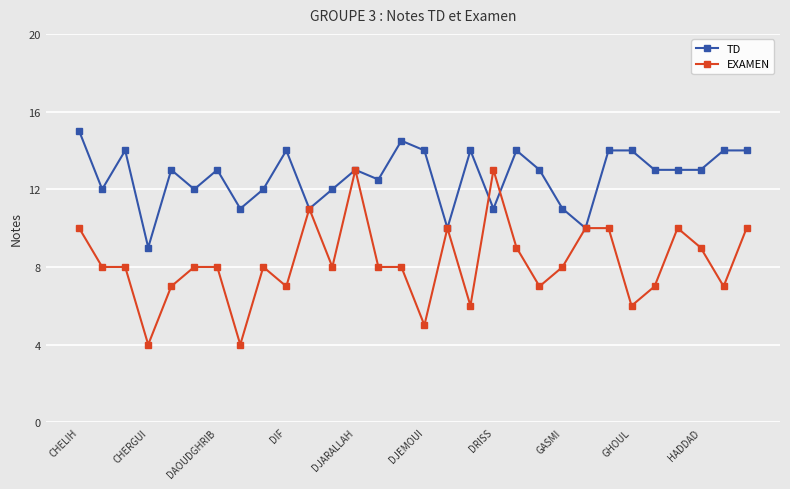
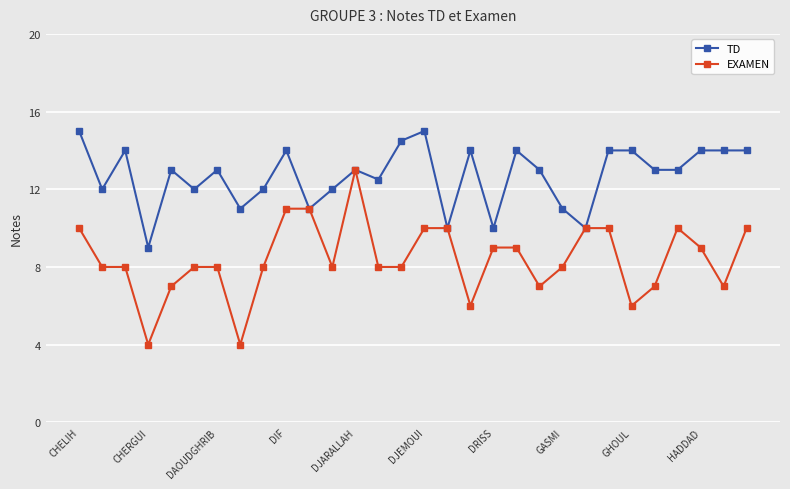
EXAMEN, DIF: 7 -> 11
TD, DJEMOUI: 14 -> 15
EXAMEN, DJEMOUI: 5 -> 10
TD, DRISS: 11 -> 10
EXAMEN, DRISS: 13 -> 9
TD, HADDAD: 13 -> 14
